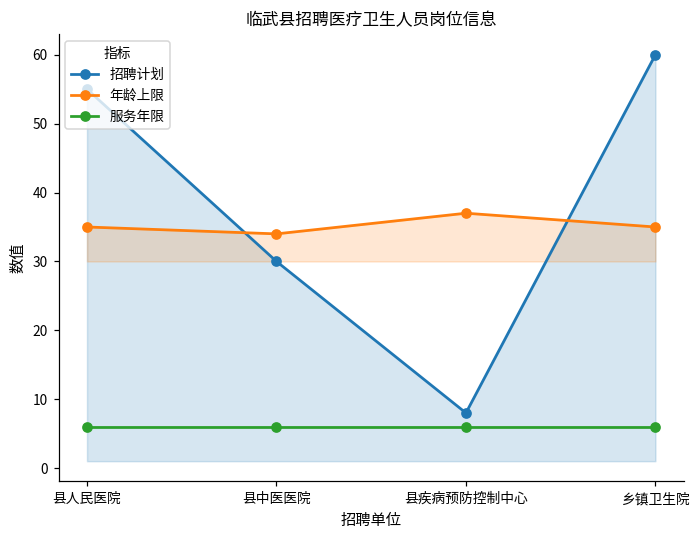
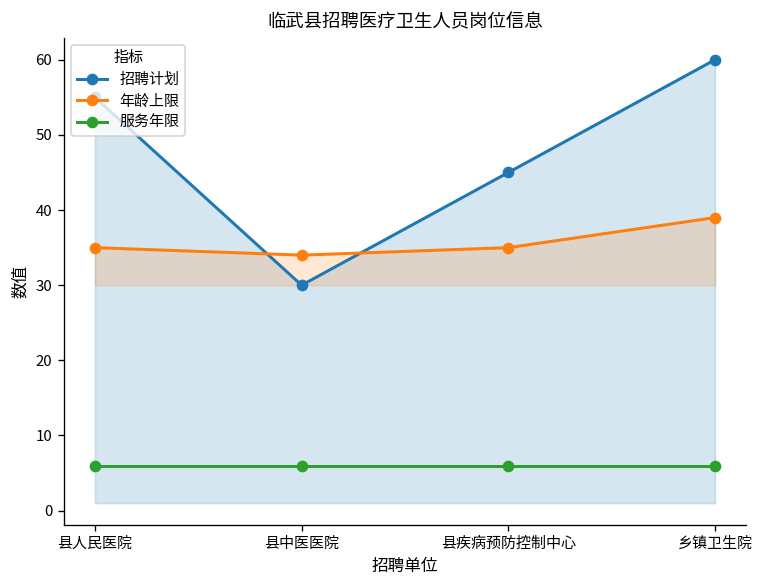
招聘计划, 县疾病预防控制中心: 8 -> 45
年龄上限, 县疾病预防控制中心: 37 -> 35
年龄上限, 乡镇卫生院: 35 -> 39
